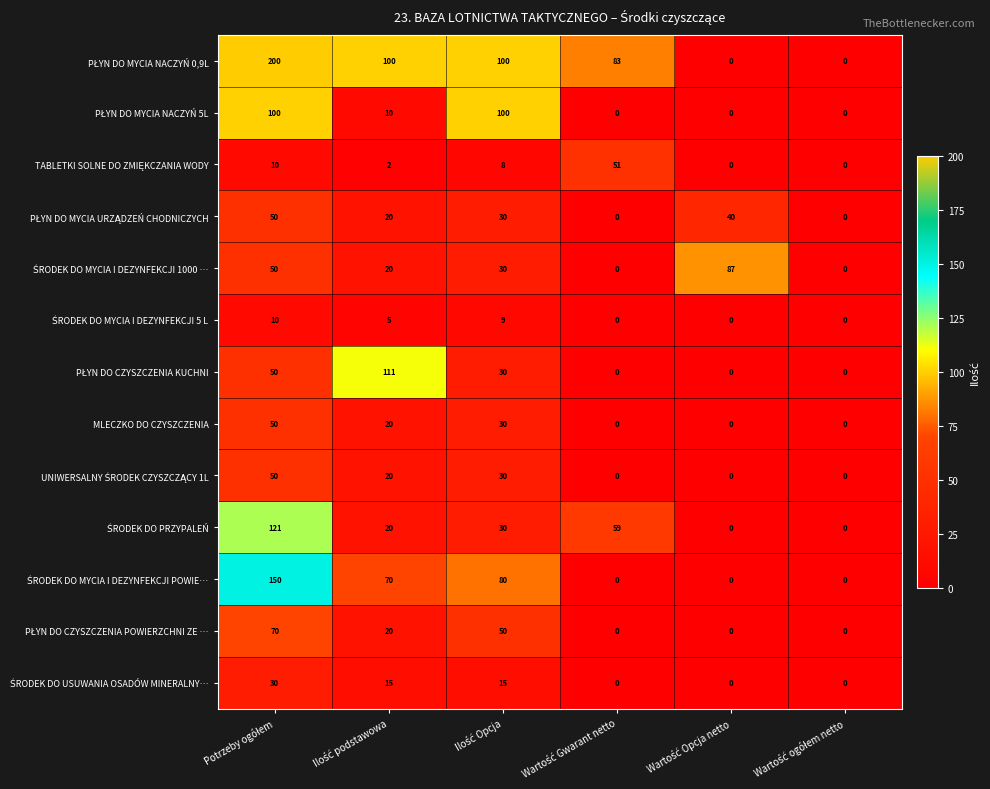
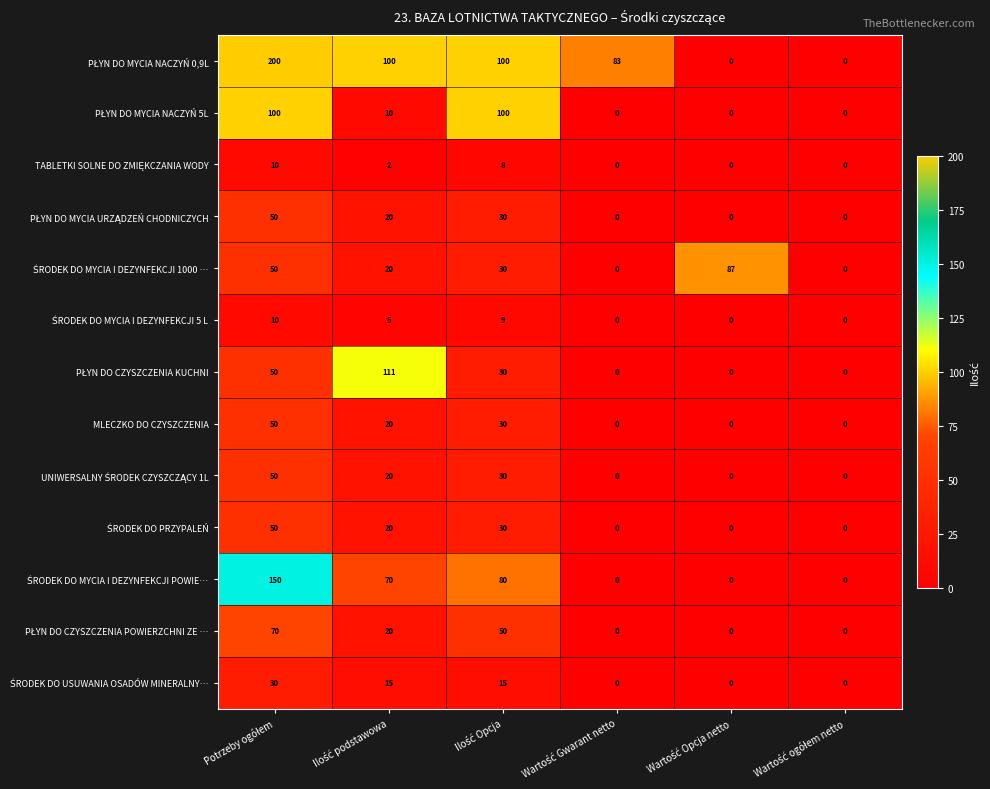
TABLETKI SOLNE DO ZMIĘKCZANIA WODY, Wartość Gwarant netto: 51 -> 0
PŁYN DO MYCIA URZĄDZEŃ CHODNICZYCH, Wartość Opcja netto: 40 -> 0
ŚRODEK DO PRZYPALEŃ, Potrzeby ogółem: 121 -> 50
ŚRODEK DO PRZYPALEŃ, Wartość Gwarant netto: 59 -> 0
